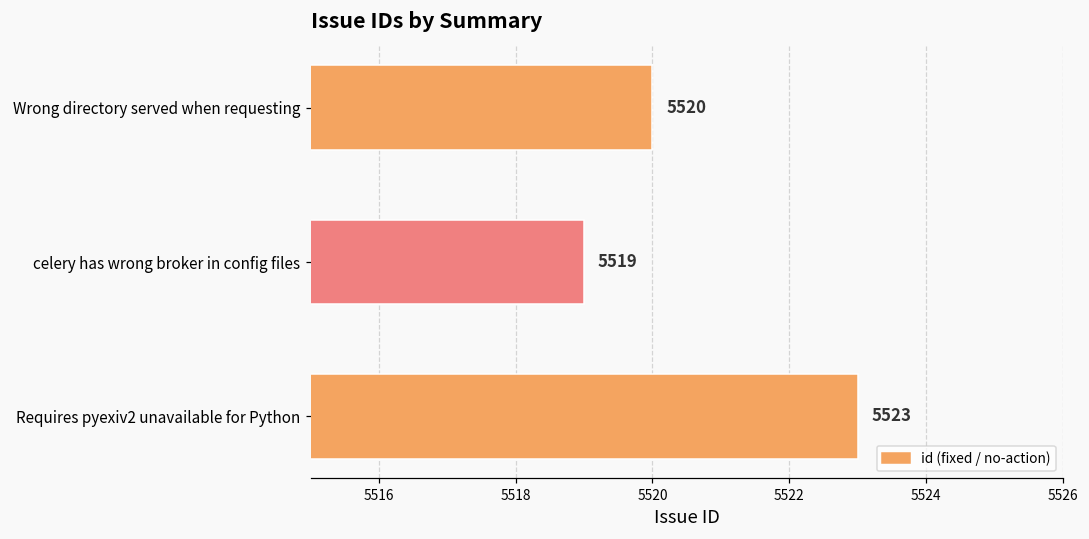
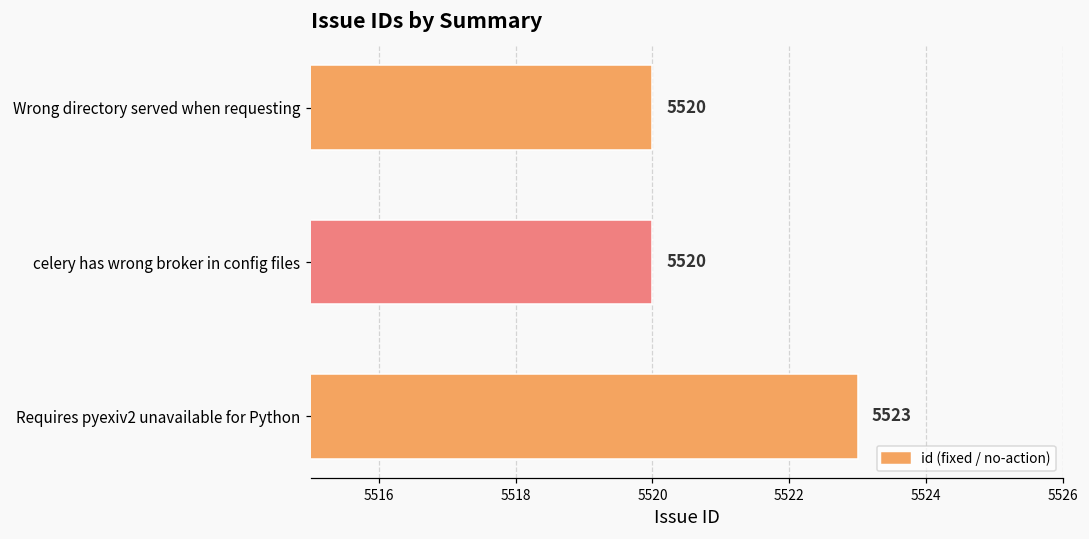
celery has wrong broker in config files: 5519 -> 5520
